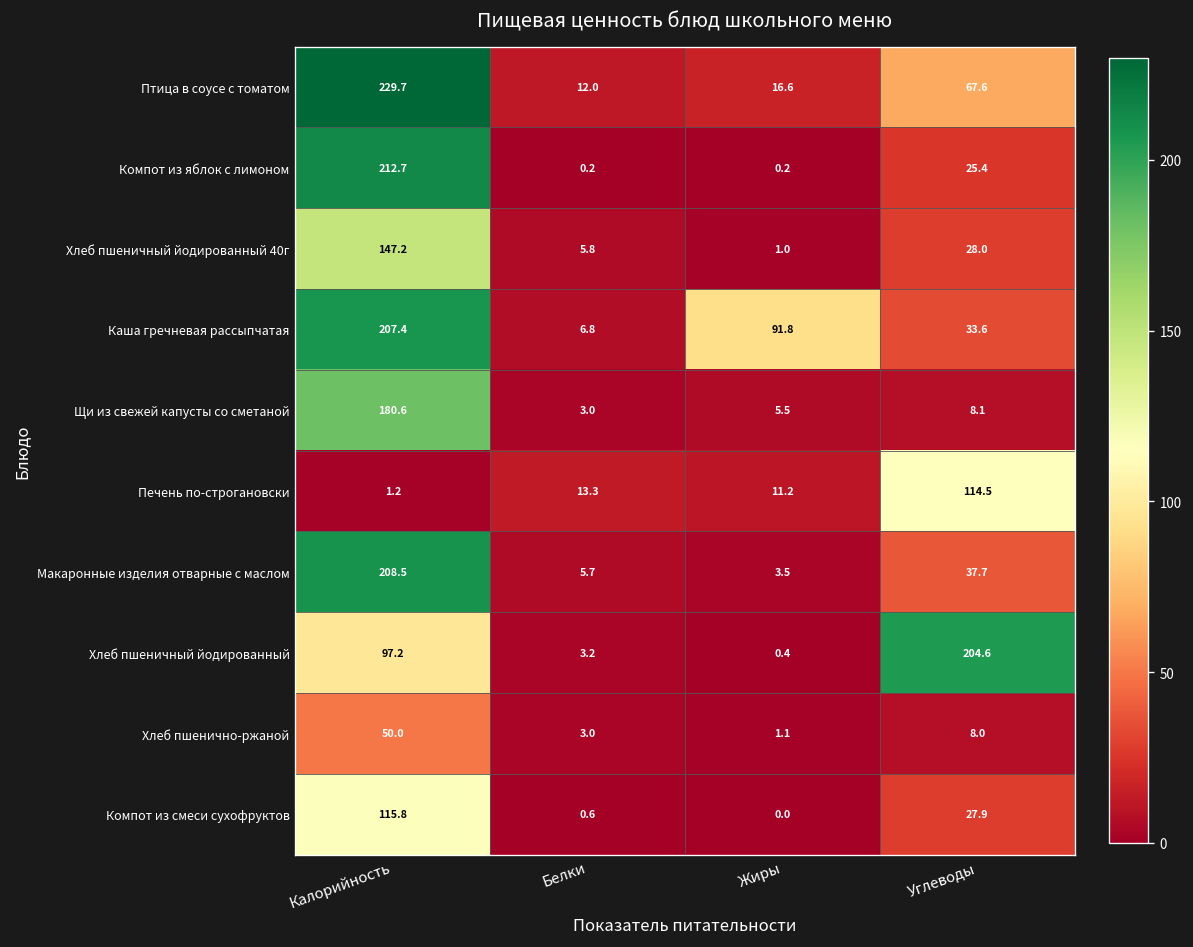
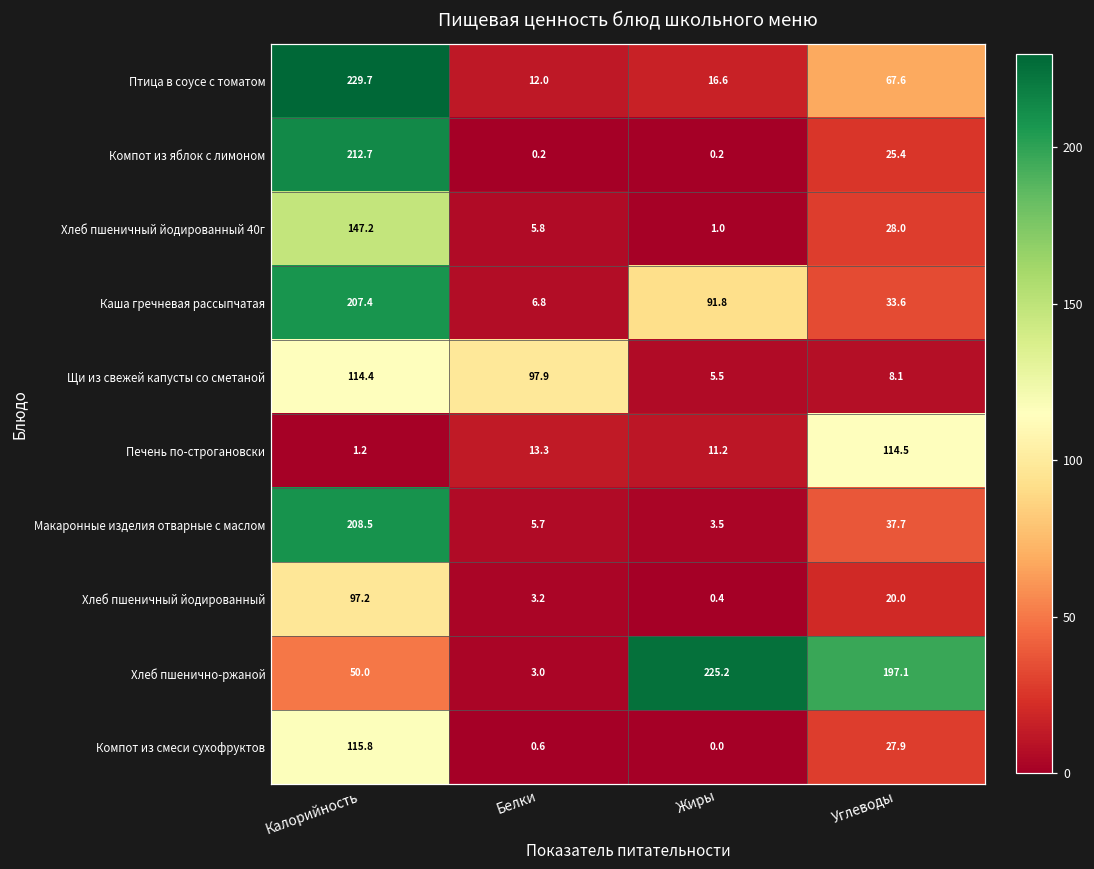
Щи из свежей капусты со сметаной, Калорийность: 180.6 -> 114.4
Щи из свежей капусты со сметаной, Белки: 3.0 -> 97.9
Хлеб пшеничный йодированный, Углеводы: 204.6 -> 20.0
Хлеб пшенично-ржаной, Жиры: 1.1 -> 225.2
Хлеб пшенично-ржаной, Углеводы: 8.0 -> 197.1
